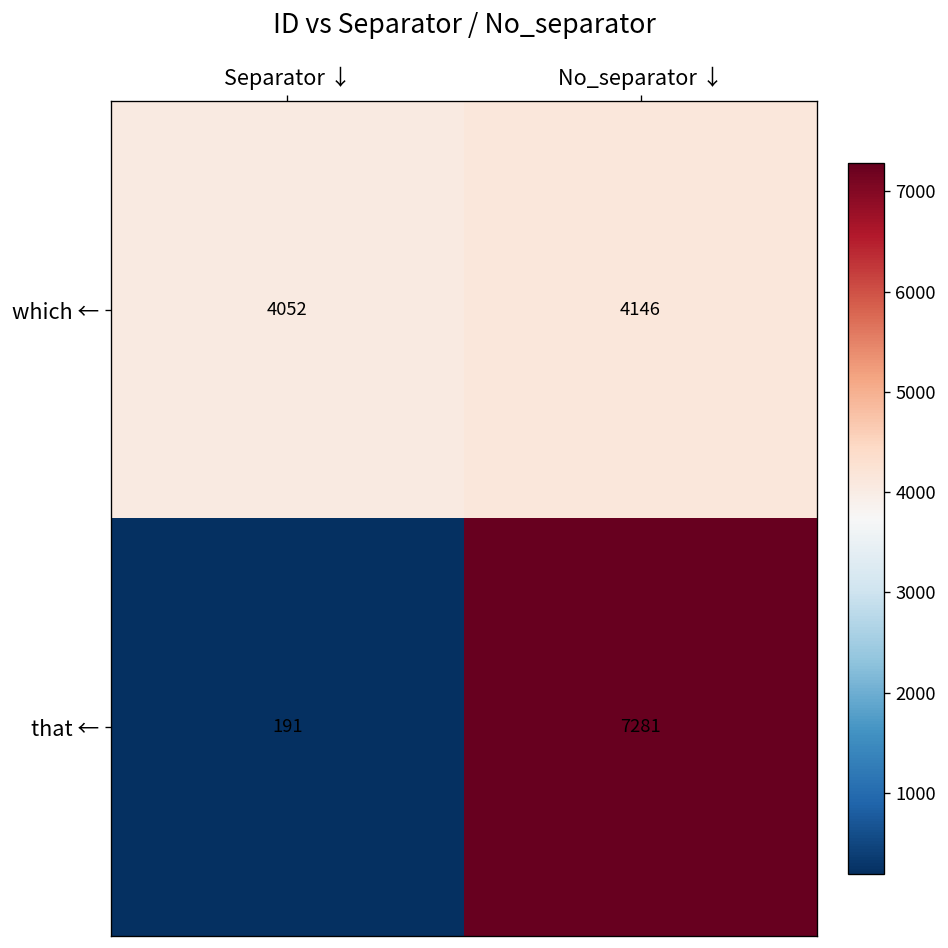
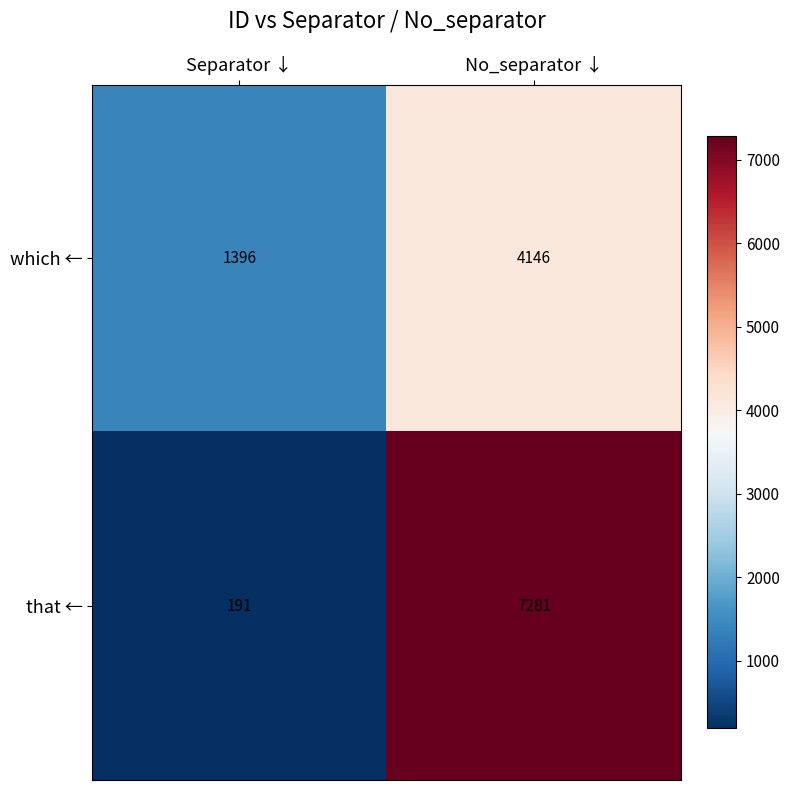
which ←, Separator ↓: 4052 -> 1396
